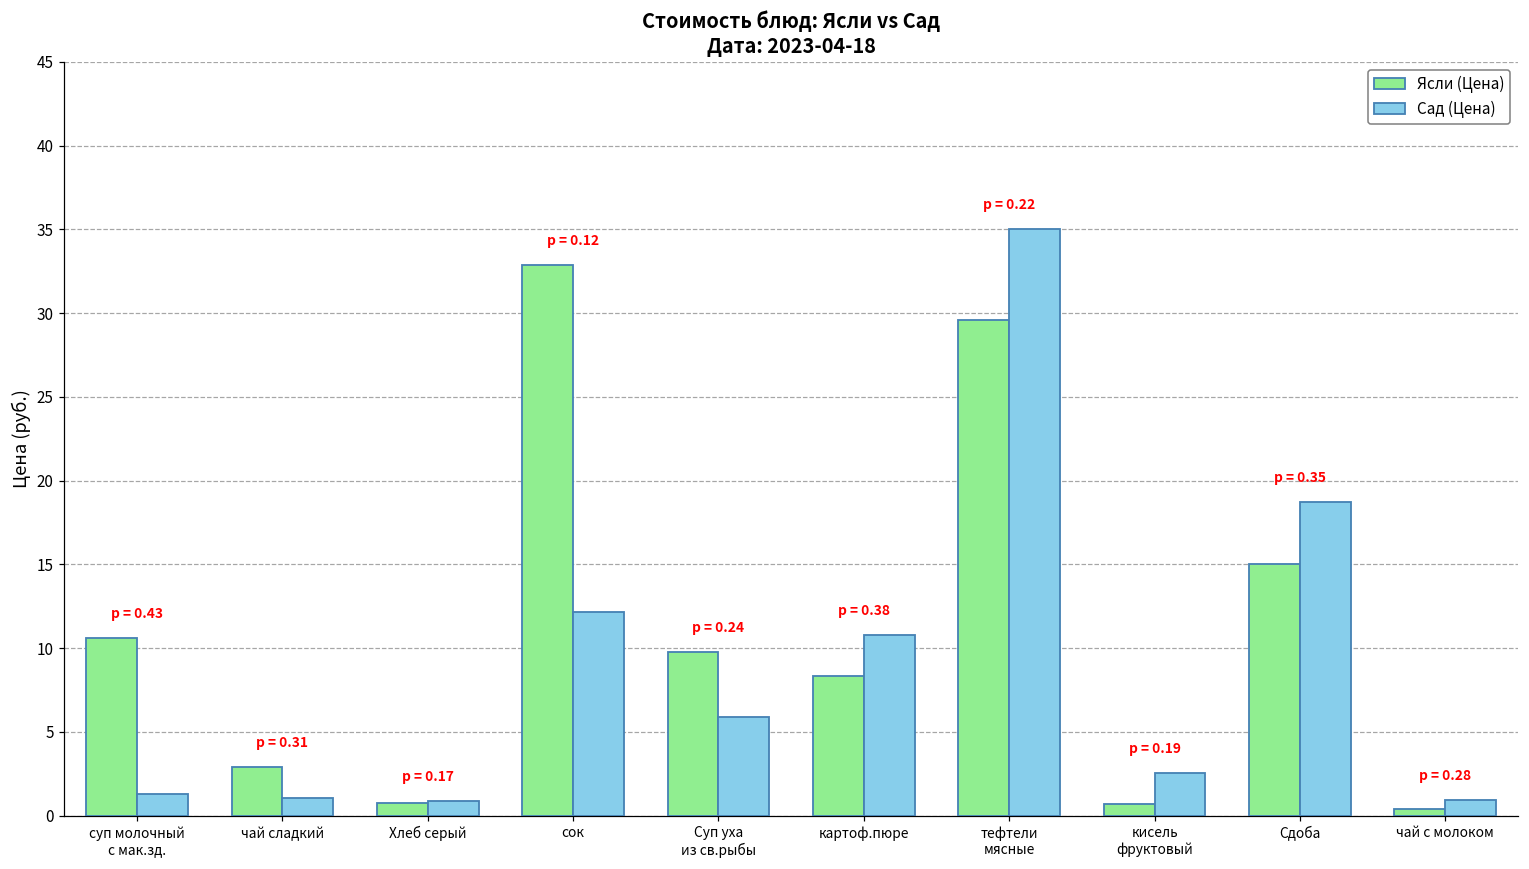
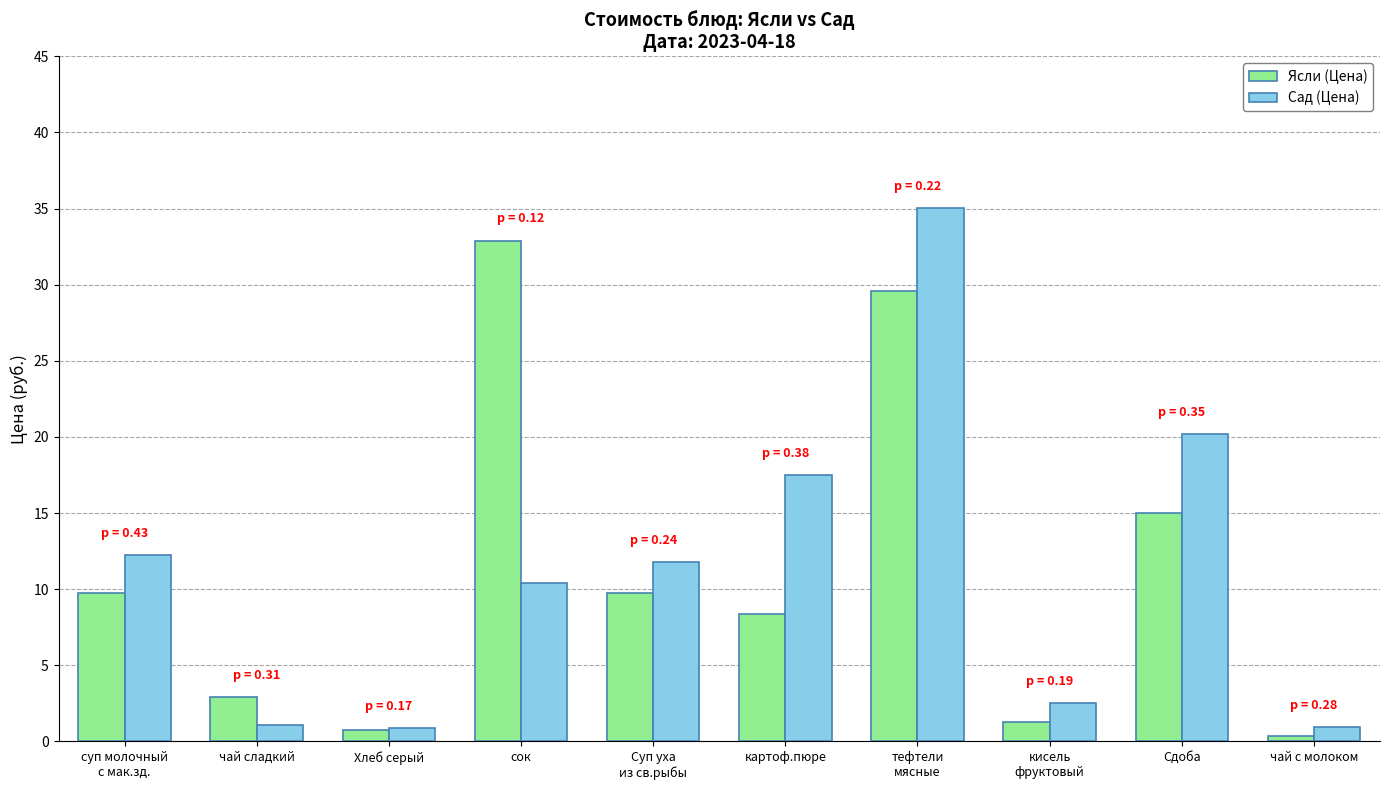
Ясли (Цена), суп молочный с мак.зд.: 10.6 -> 9.8
Сад (Цена), суп молочный с мак.зд.: 1.3 -> 12.3
Сад (Цена), сок: 12.2 -> 10.4
Сад (Цена), Суп уха из св.рыбы: 5.9 -> 11.8
Сад (Цена), картоф.пюре: 10.8 -> 17.5
Ясли (Цена), кисель фруктовый: 0.7 -> 1.3
Сад (Цена), Сдоба: 18.7 -> 20.2
